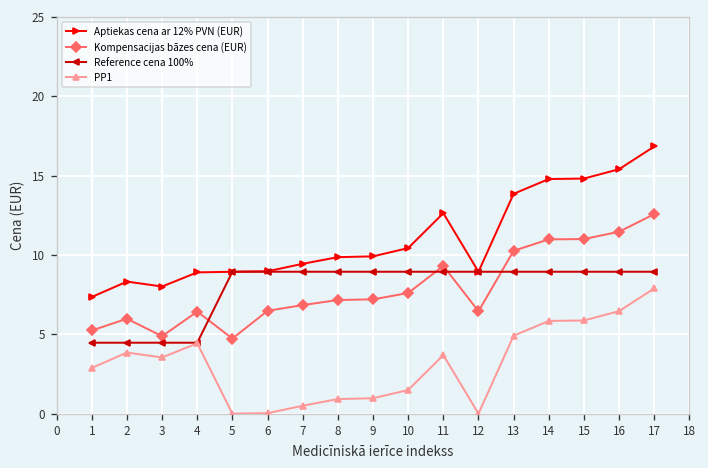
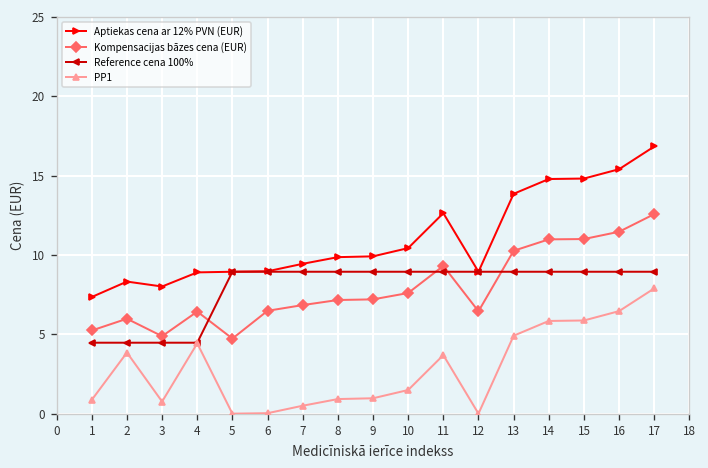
PP1, 1: 2.9 -> 0.9
PP1, 3: 3.5 -> 0.8
